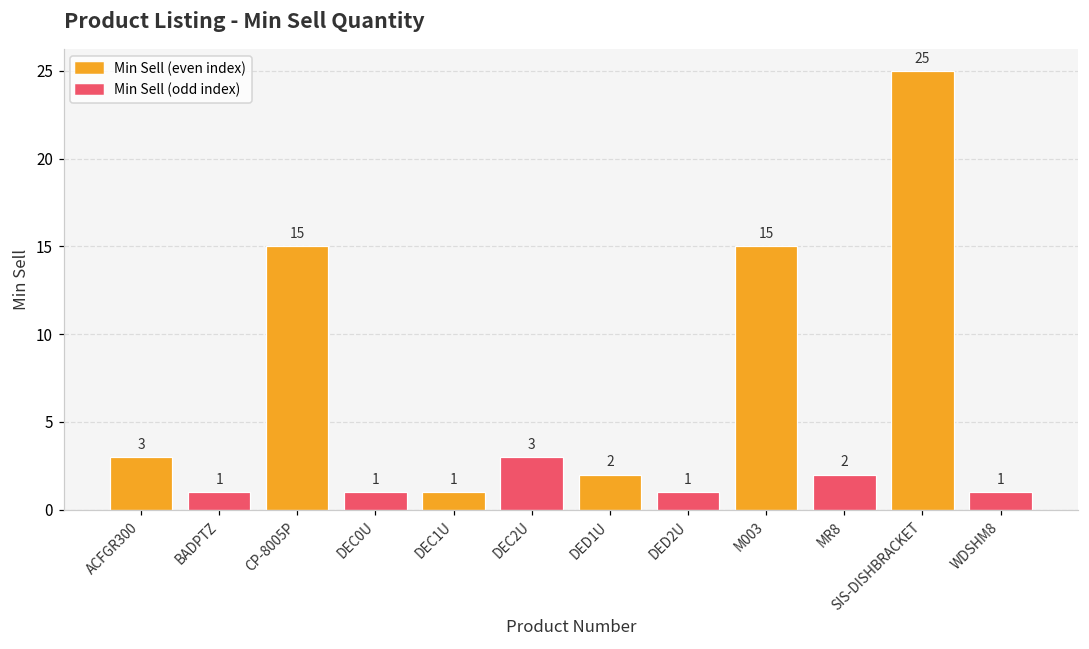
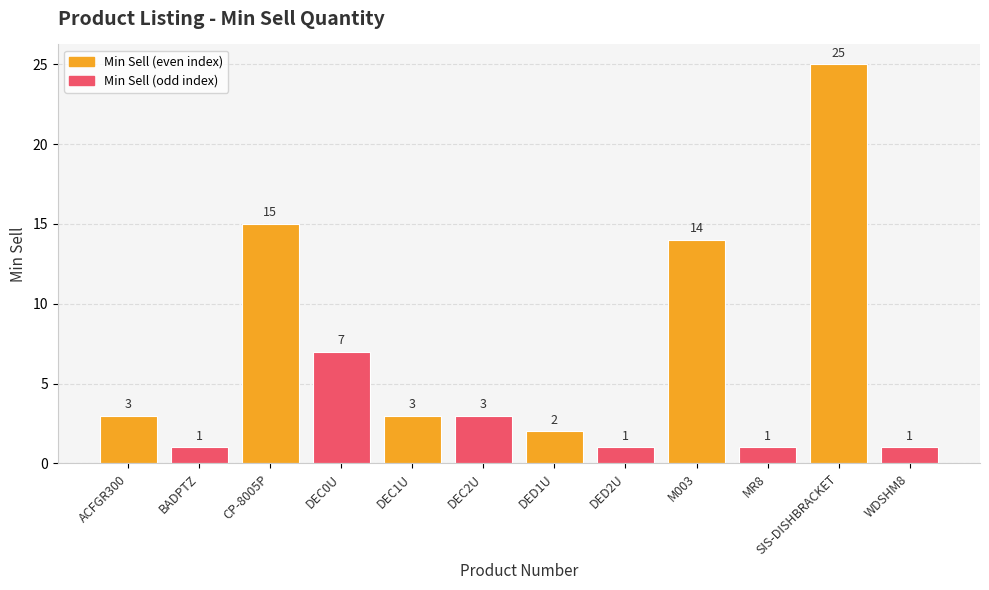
DEC0U: 1 -> 7
DEC1U: 1 -> 3
M003: 15 -> 14
MR8: 2 -> 1
